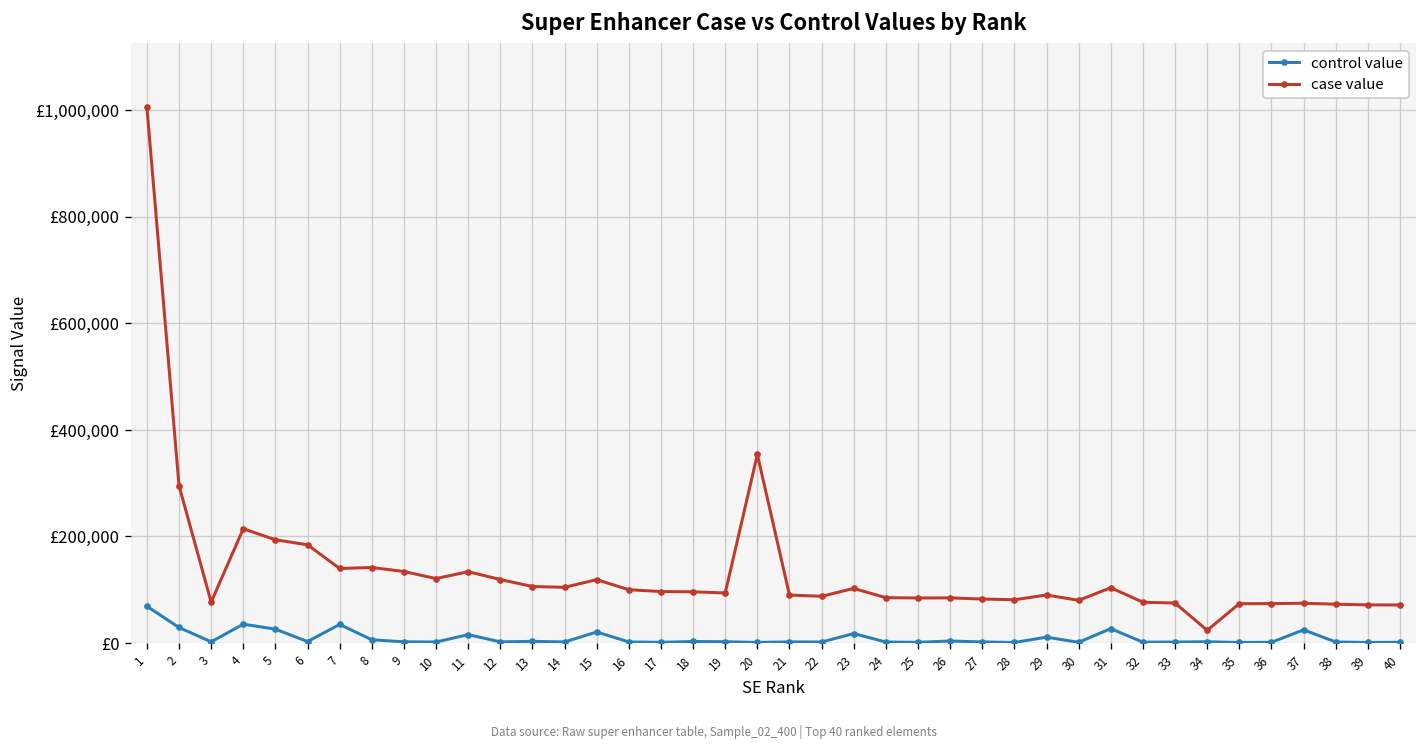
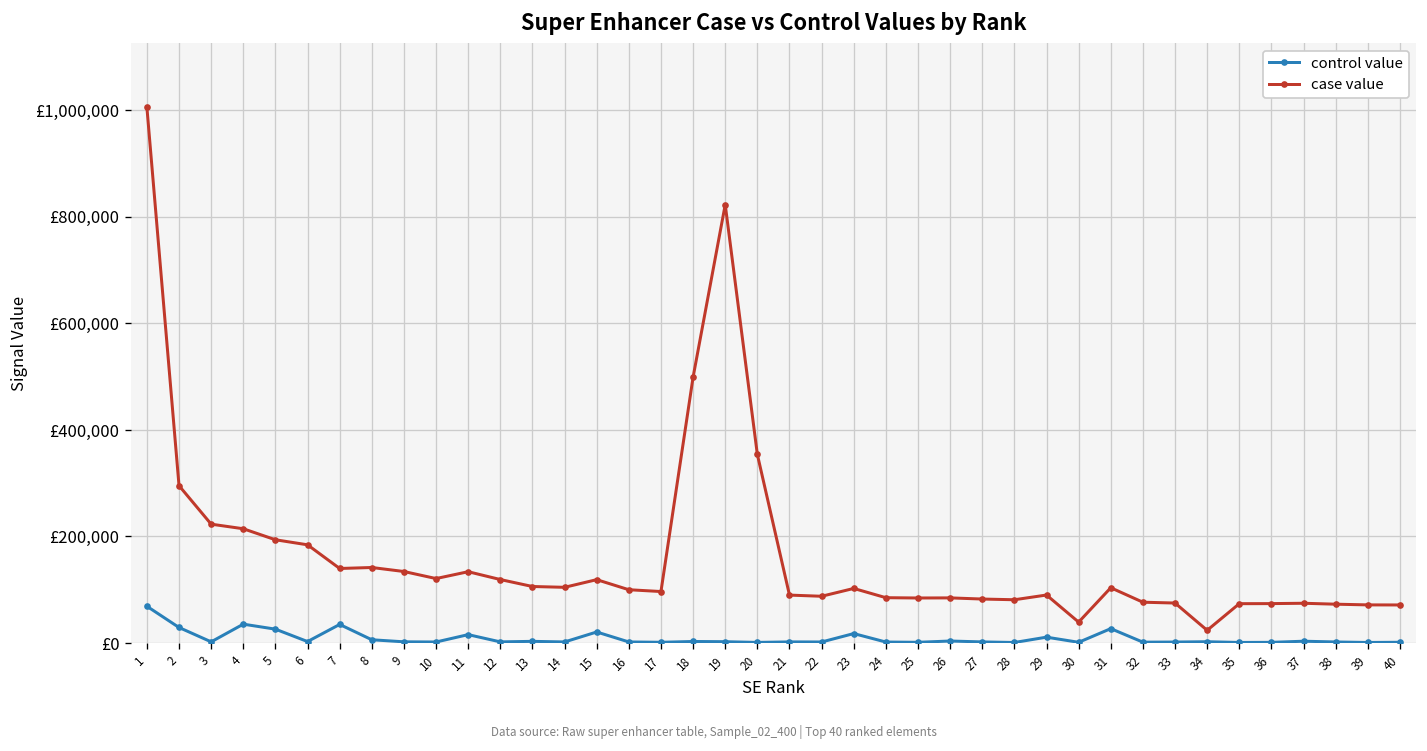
case value, 3: £80,000 -> £220,000
case value, 18: £100,000 -> £500,000
case value, 19: £90,000 -> £820,000
case value, 30: £80,000 -> £40,000
control value, 37: £20,000 -> £0
